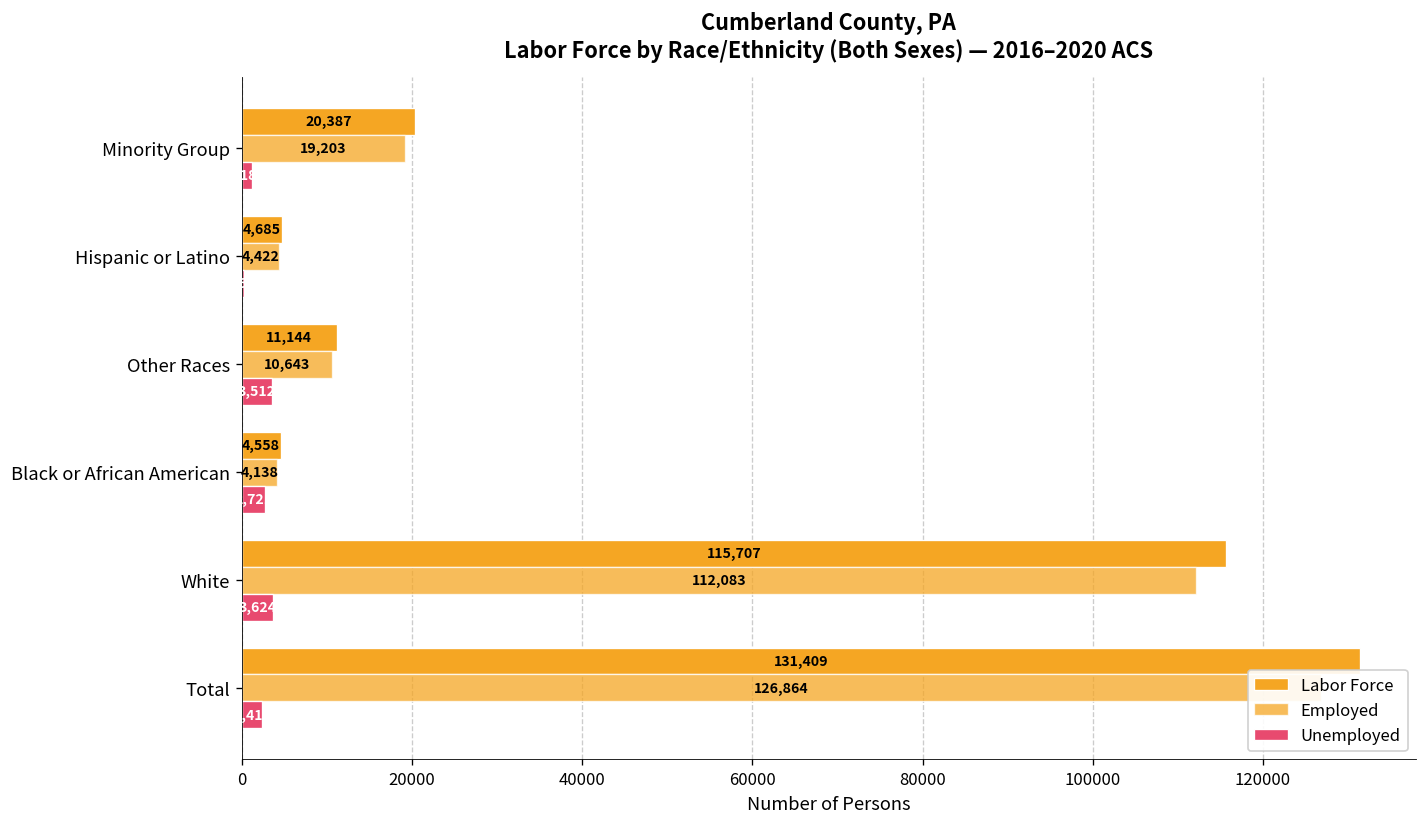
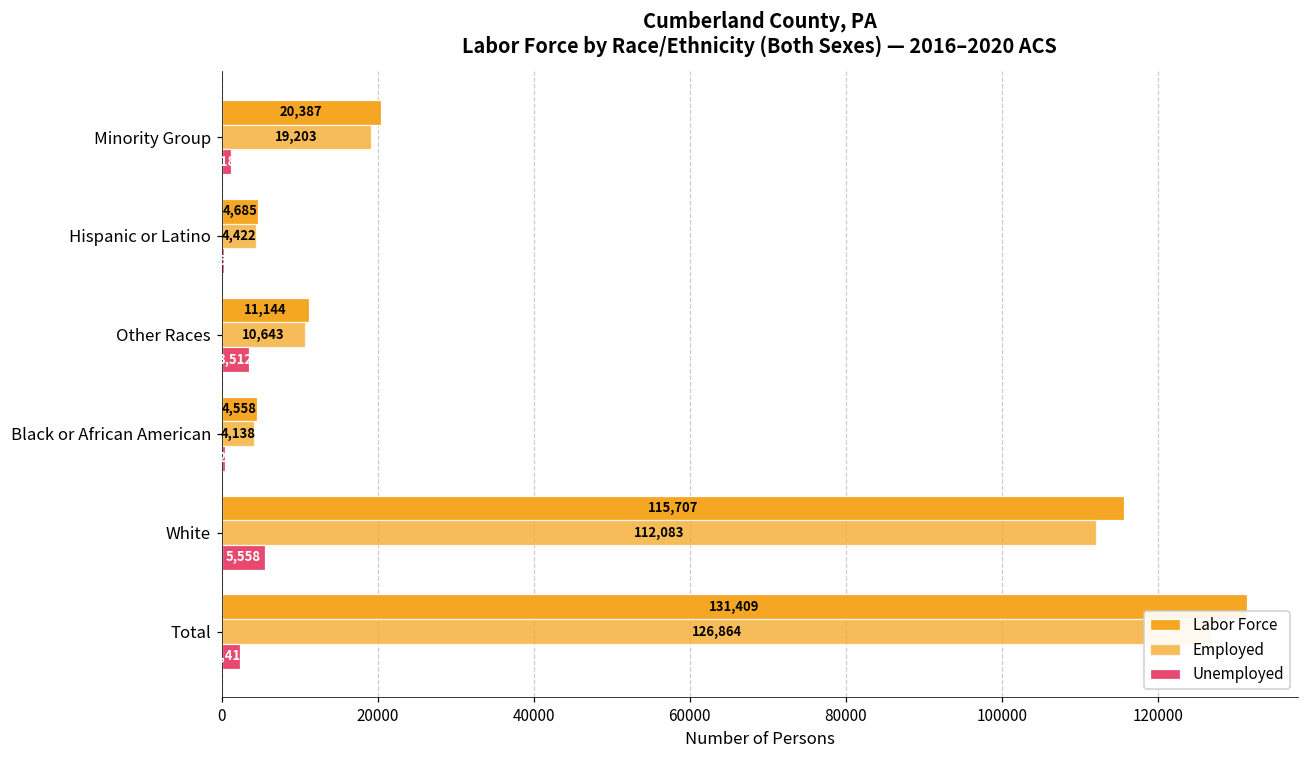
Unemployed, Black or African American: 3000 -> 0
Unemployed, White: 3,624 -> 5,558
